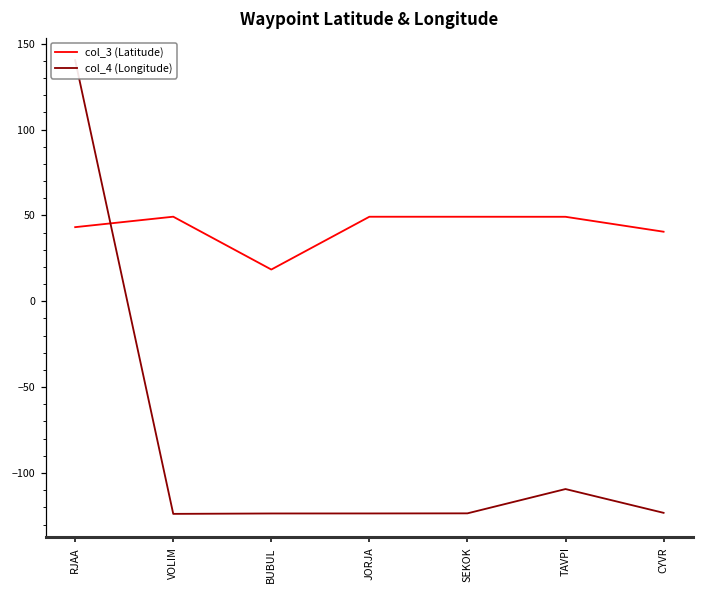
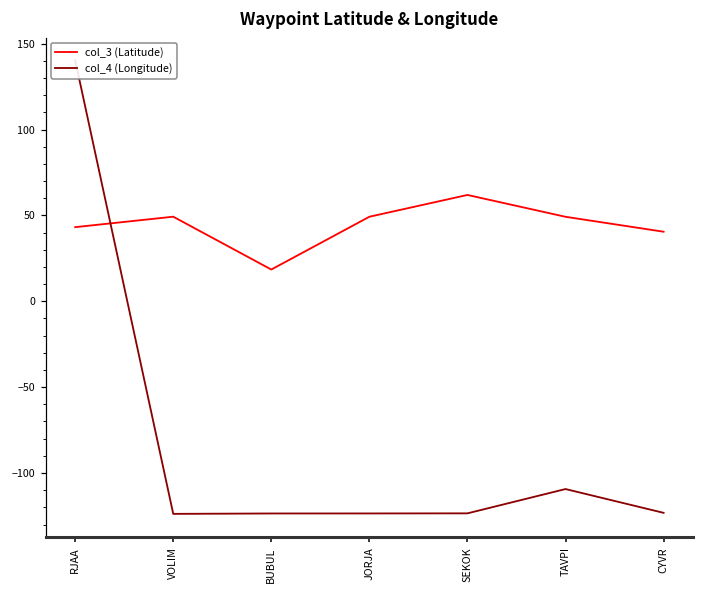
col_3 (Latitude), SEKOK: 49 -> 62
